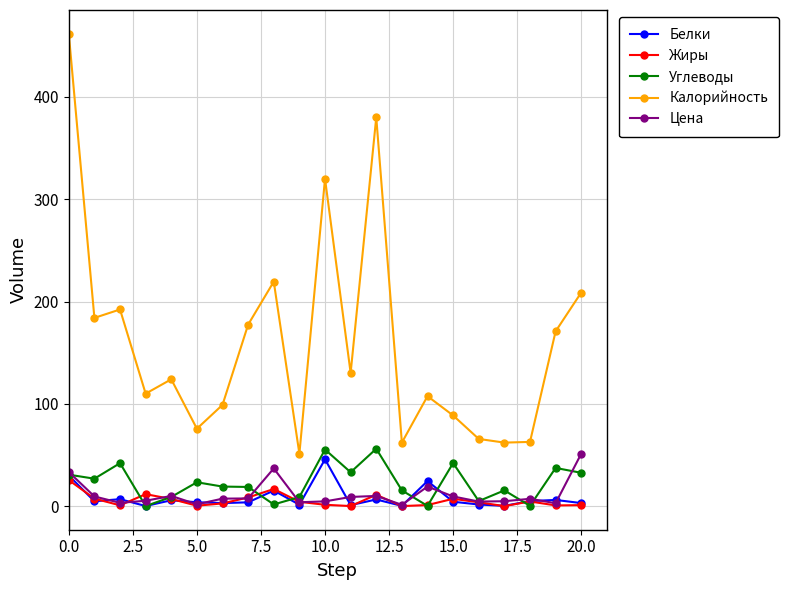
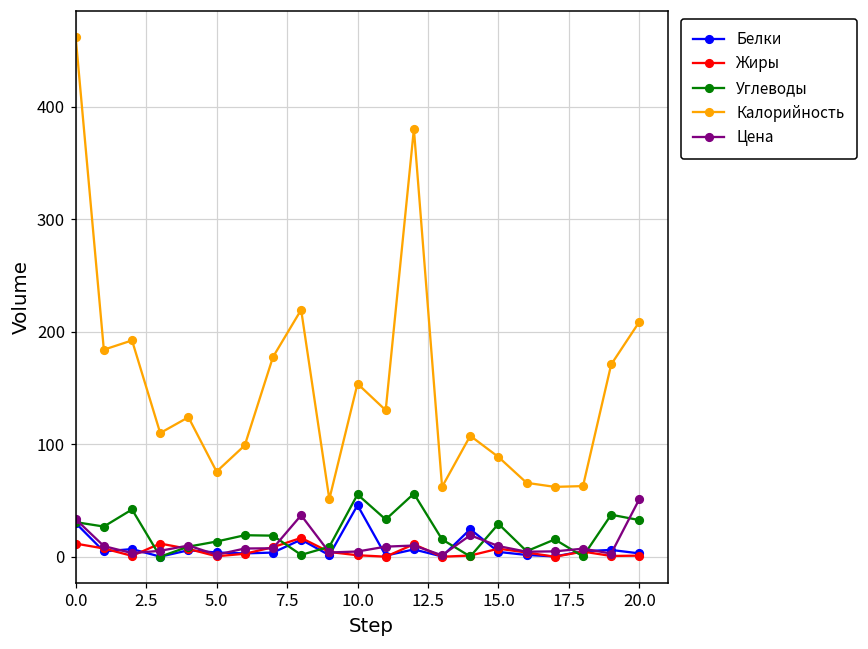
Жиры, 0.0: 26 -> 12
Углеводы, 5.0: 23 -> 14
Калорийность, 10.0: 320 -> 154
Углеводы, 15.0: 42 -> 29
